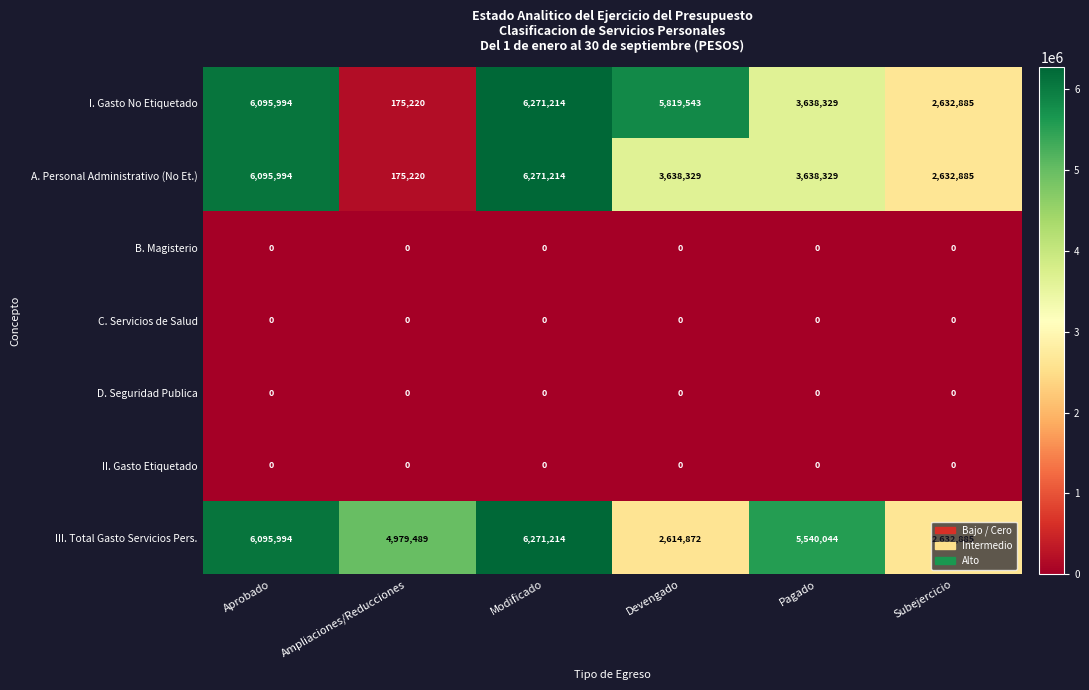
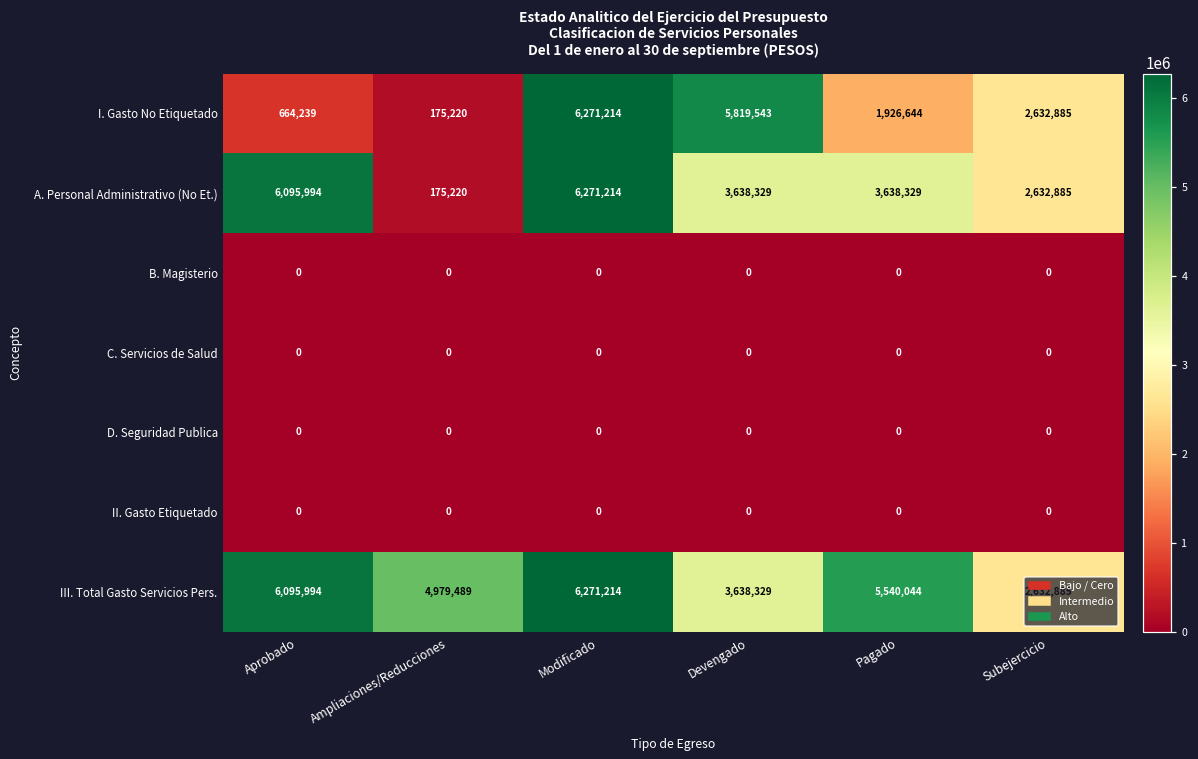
I. Gasto No Etiquetado, Aprobado: 6,095,994 -> 664,239
I. Gasto No Etiquetado, Pagado: 3,638,329 -> 1,926,644
III. Total Gasto Servicios Pers., Devengado: 2,614,872 -> 3,638,329
